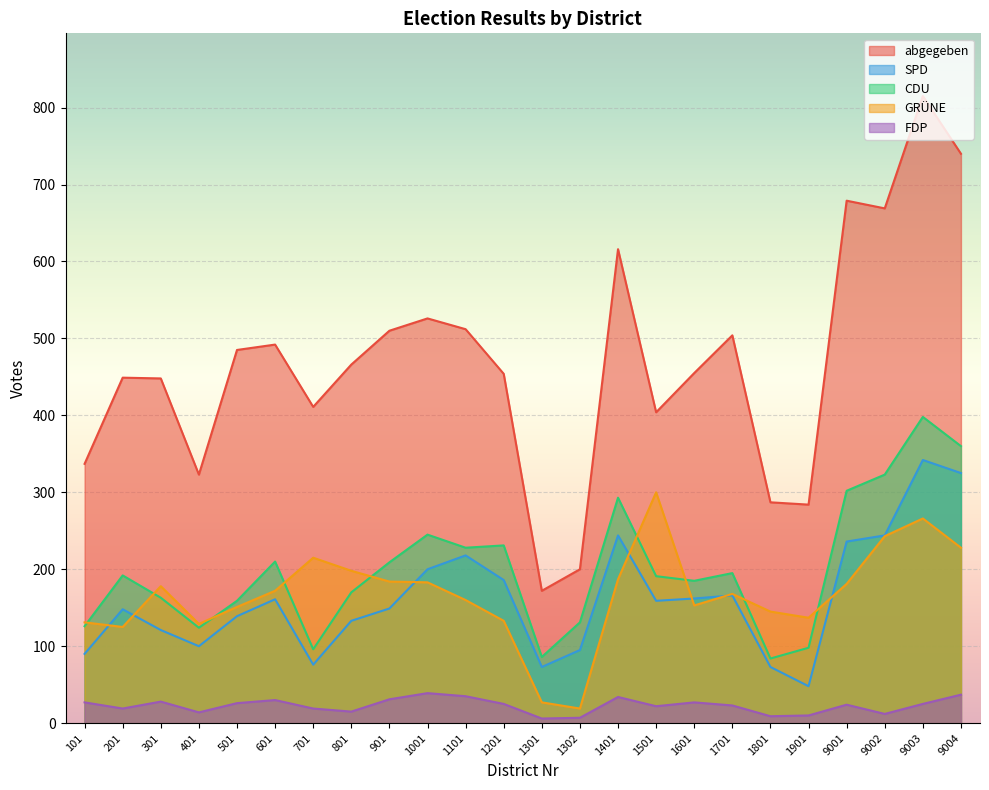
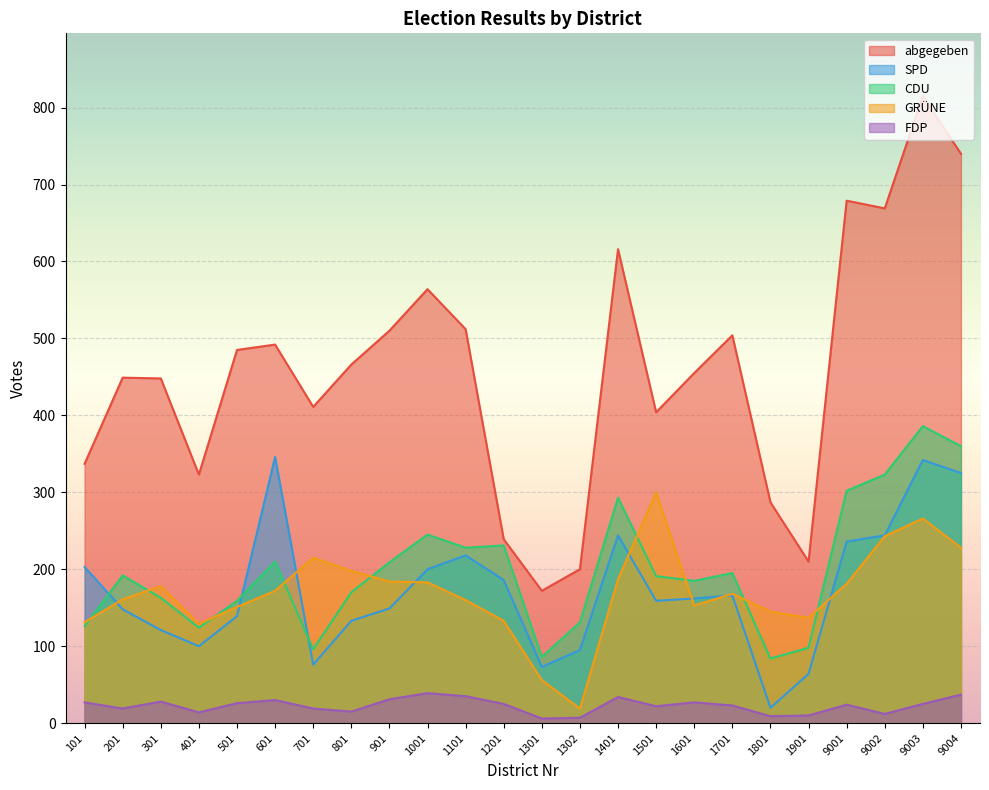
SPD, 101: 90 -> 200
GRÜNE, 201: 130 -> 160
SPD, 601: 160 -> 350
abgegeben, 1001: 530 -> 560
abgegeben, 1201: 450 -> 240
GRÜNE, 1301: 30 -> 60
SPD, 1801: 70 -> 20
abgegeben, 1901: 280 -> 210
SPD, 1901: 50 -> 60
CDU, 9003: 400 -> 390
